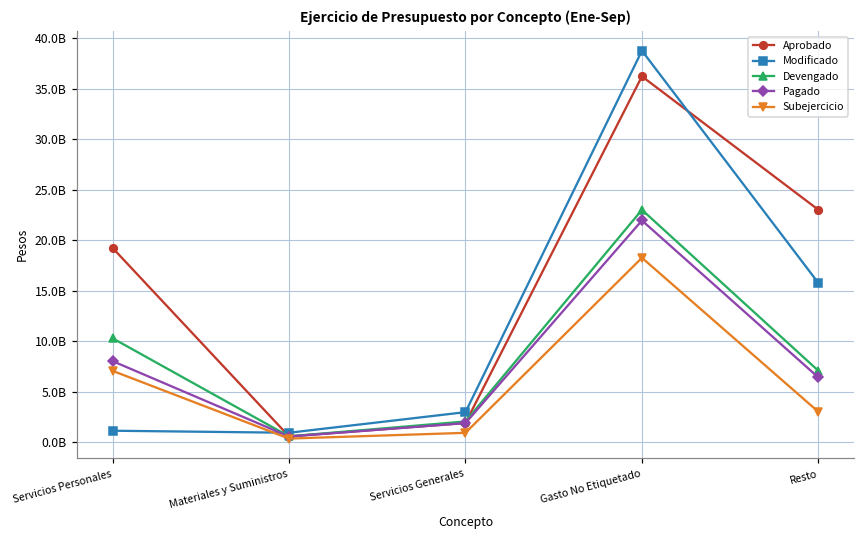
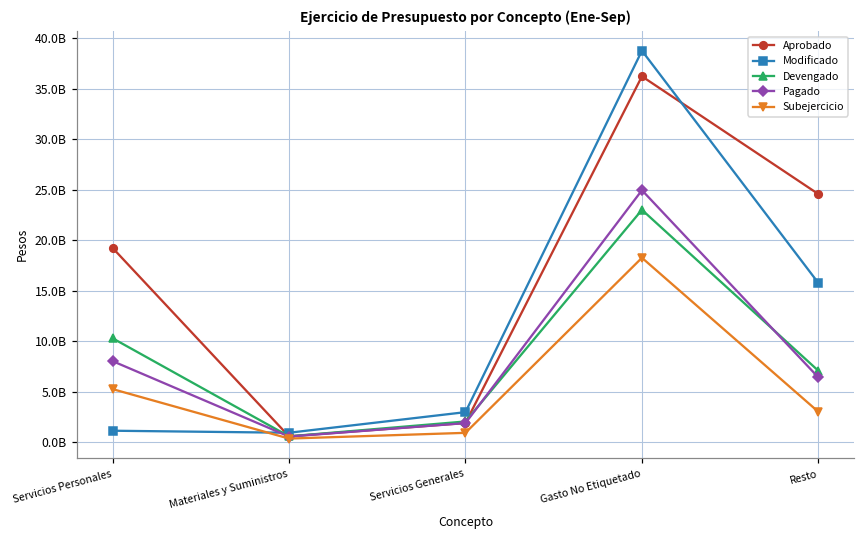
Subejercicio, Servicios Personales: 7000000000 -> 5000000000
Pagado, Gasto No Etiquetado: 22000000000 -> 25000000000
Aprobado, Resto: 23000000000 -> 25000000000
